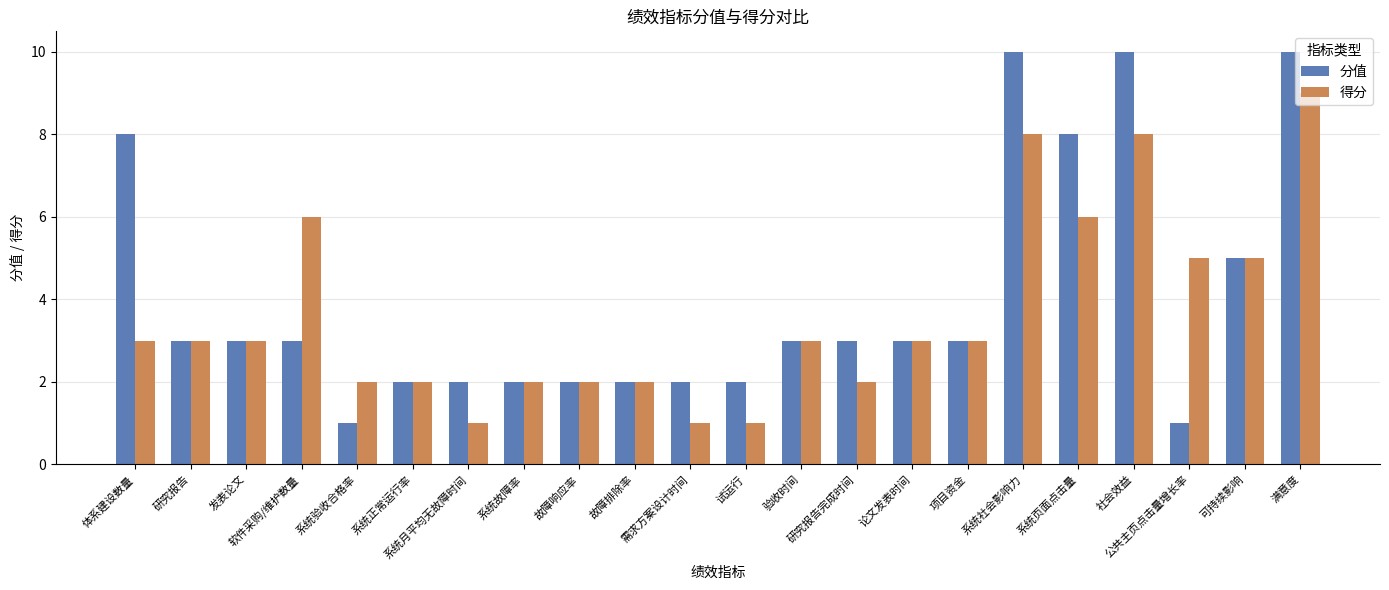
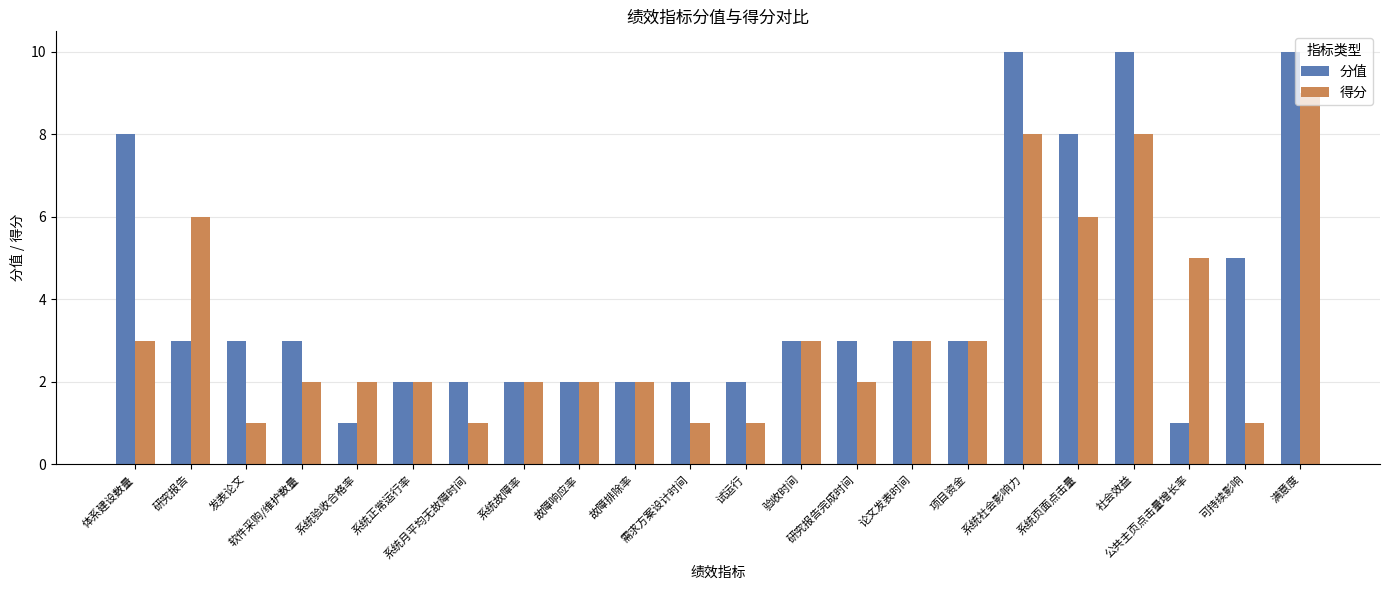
得分, 研究报告: 3 -> 6
得分, 发表论文: 3 -> 1
得分, 软件采购/维护数量: 6 -> 2
得分, 可持续影响: 5 -> 1
